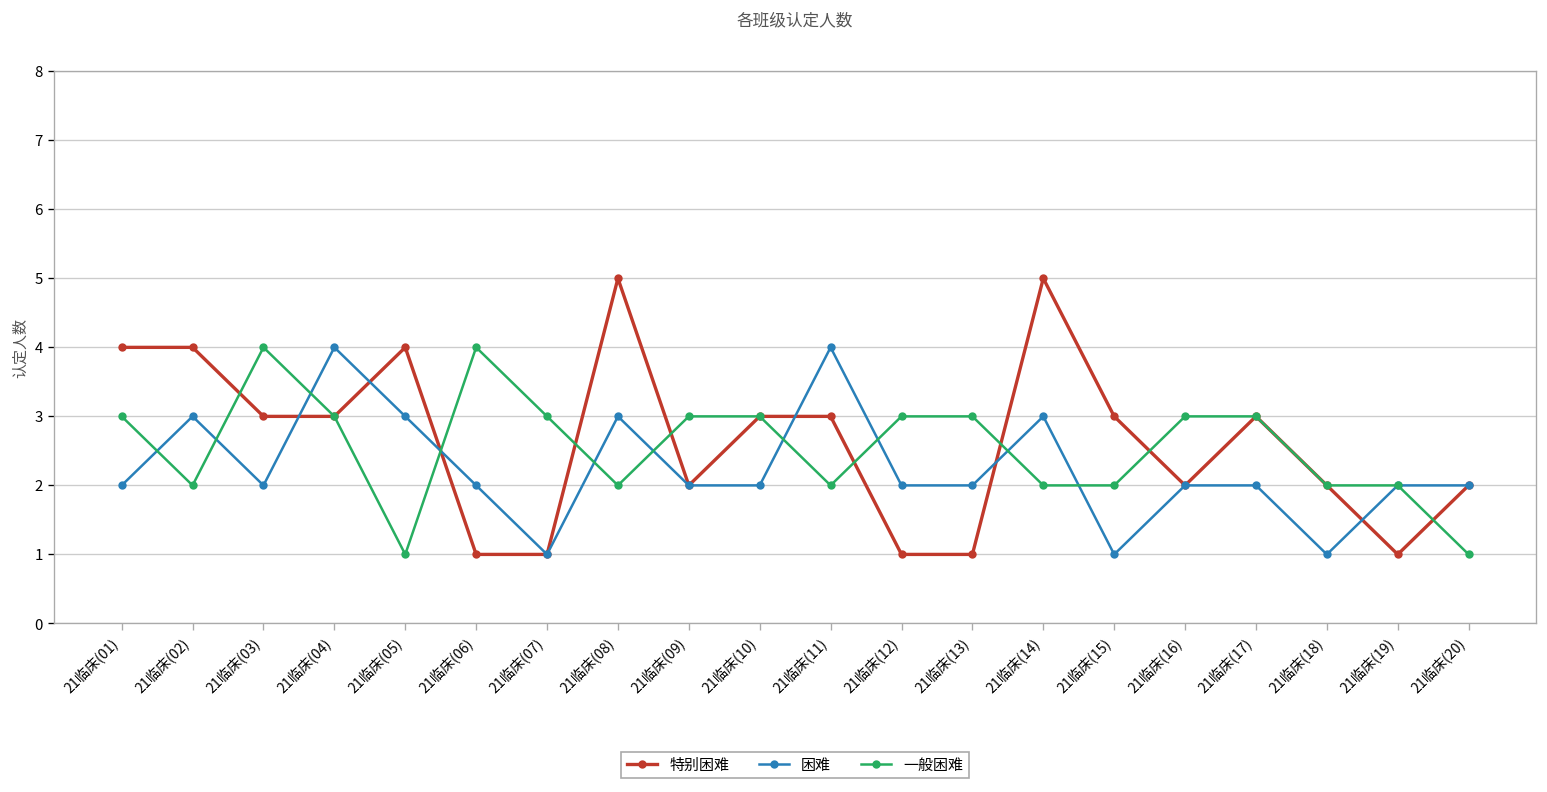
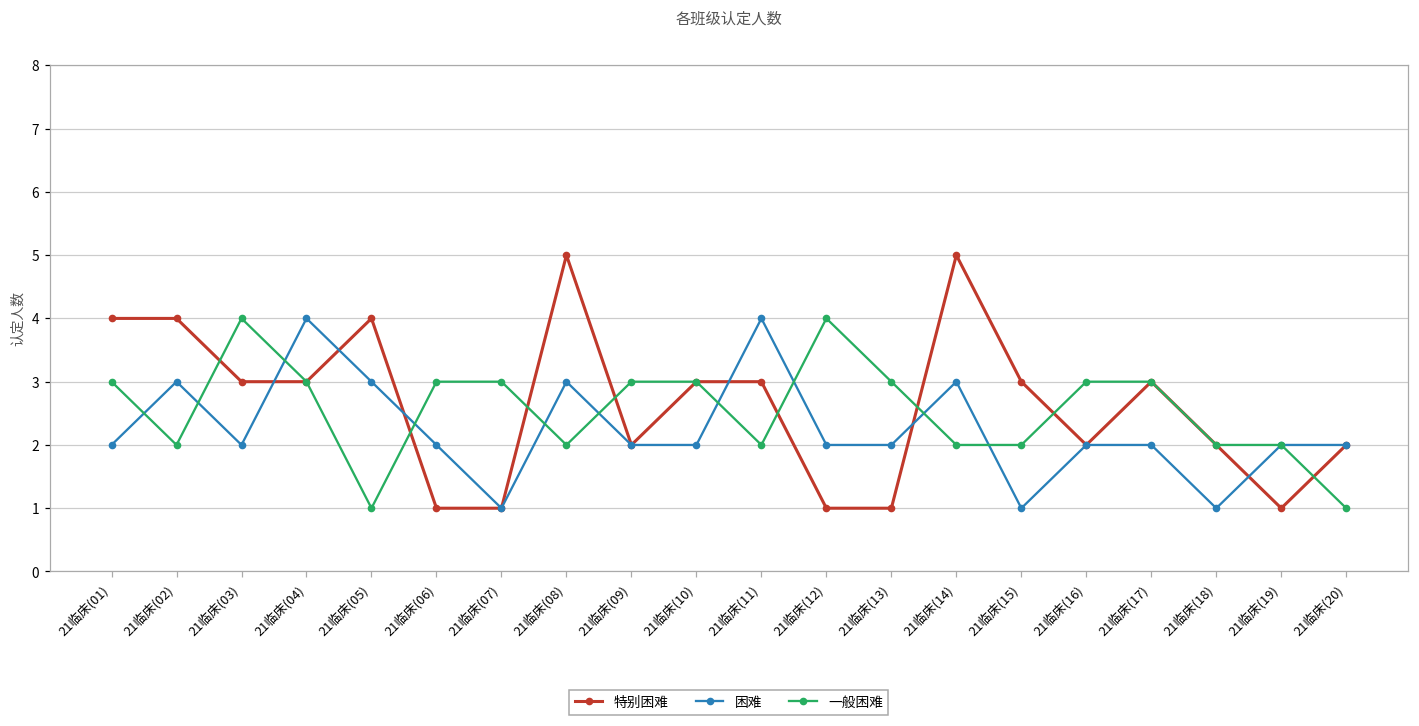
一般困难, 21临床(06): 4 -> 3
一般困难, 21临床(12): 3 -> 4
